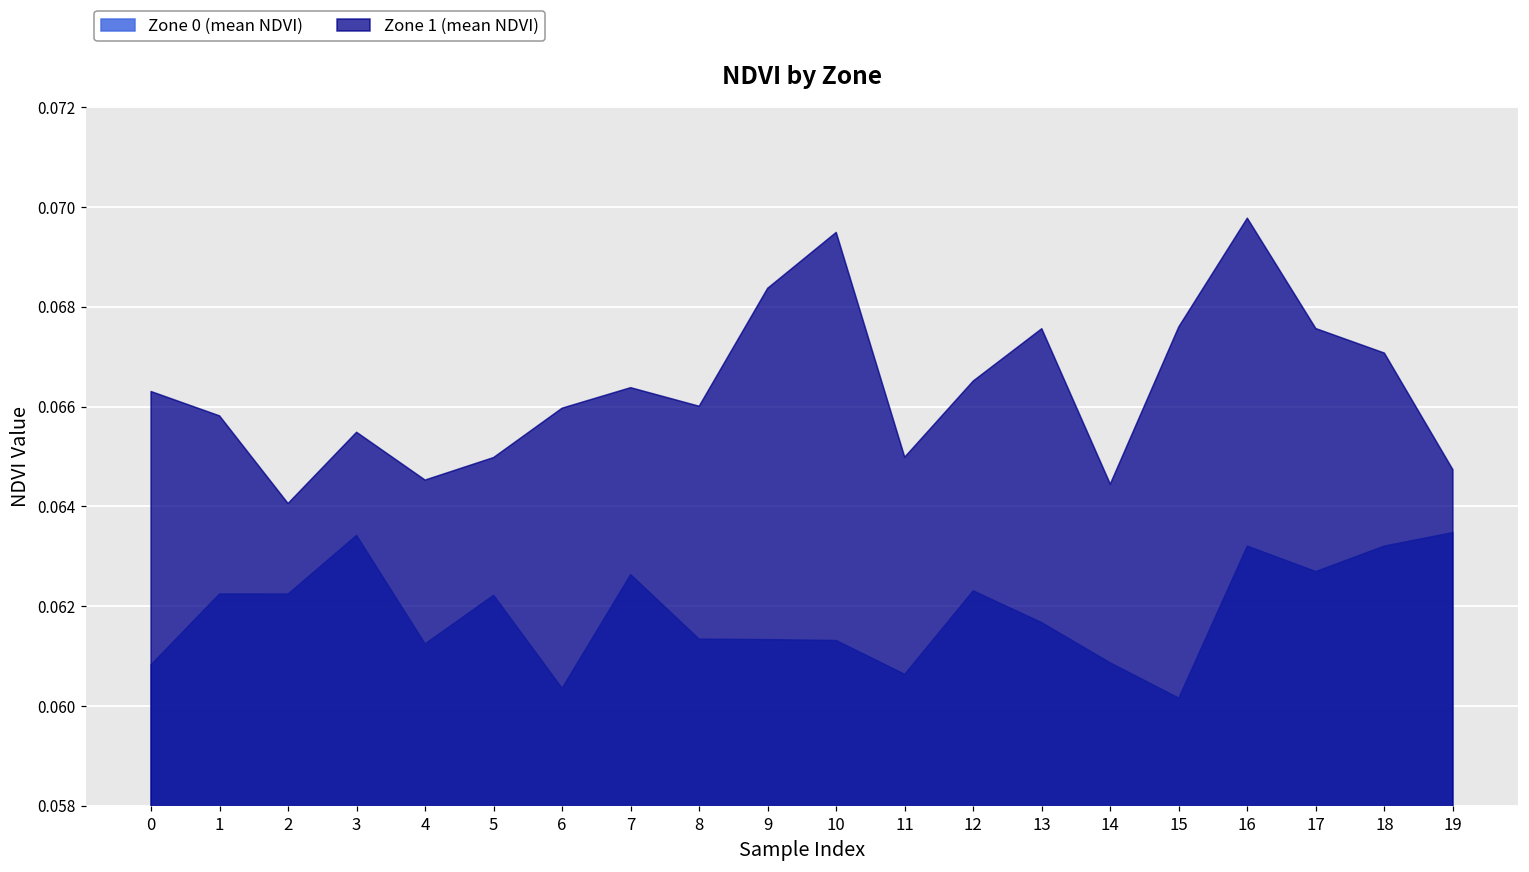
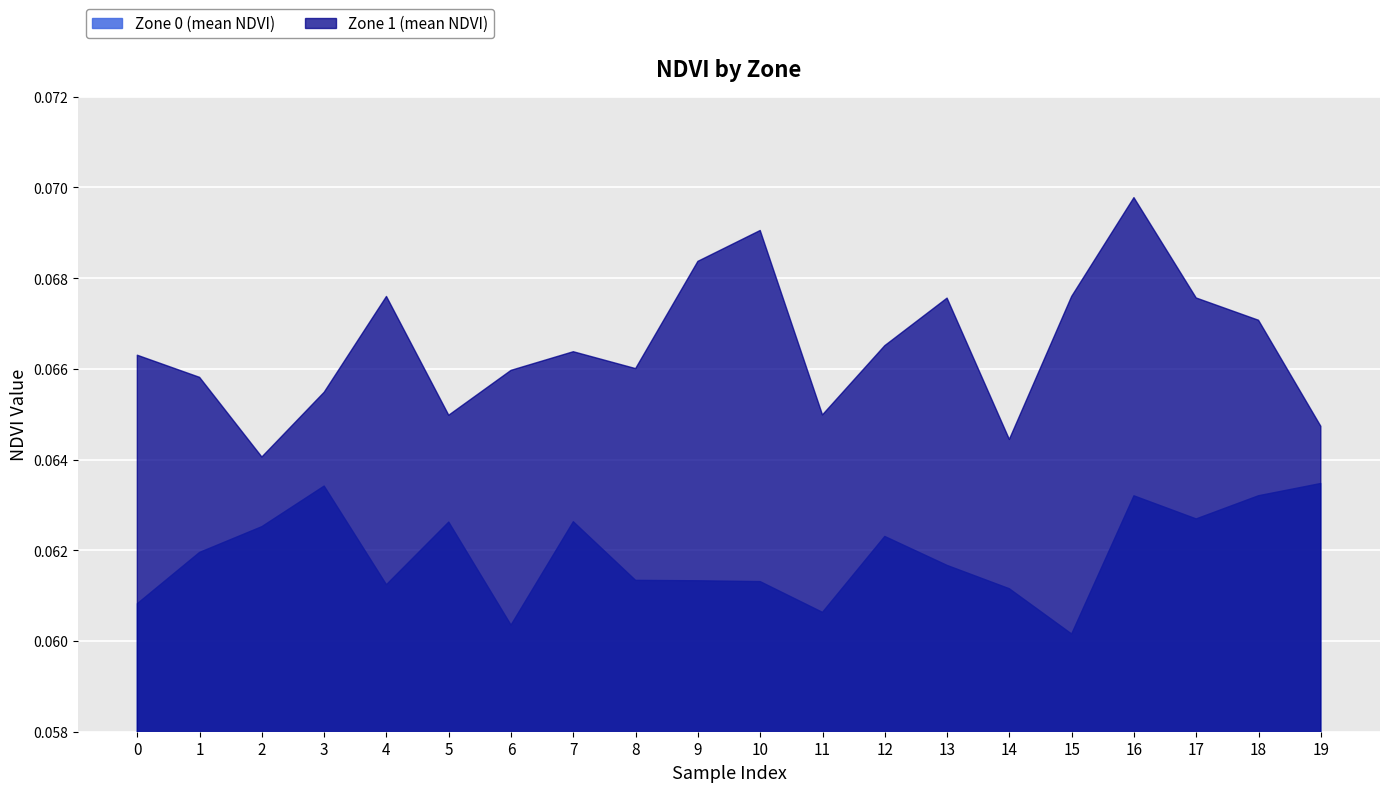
Zone 0 (mean NDVI), 1: 0.0622 -> 0.0620
Zone 0 (mean NDVI), 2: 0.0622 -> 0.0625
Zone 1 (mean NDVI), 4: 0.0645 -> 0.0676
Zone 0 (mean NDVI), 5: 0.0622 -> 0.0626
Zone 1 (mean NDVI), 10: 0.0695 -> 0.0691
Zone 0 (mean NDVI), 14: 0.0609 -> 0.0612
